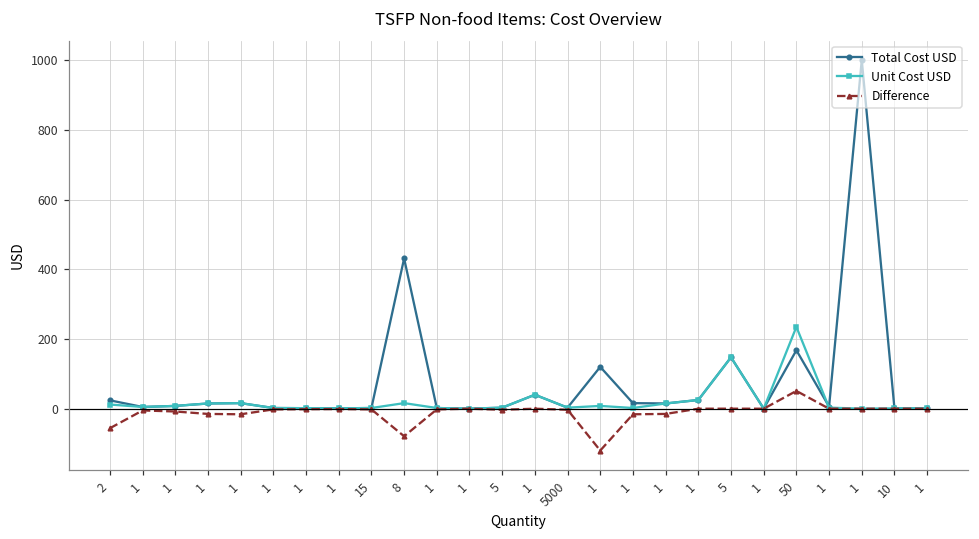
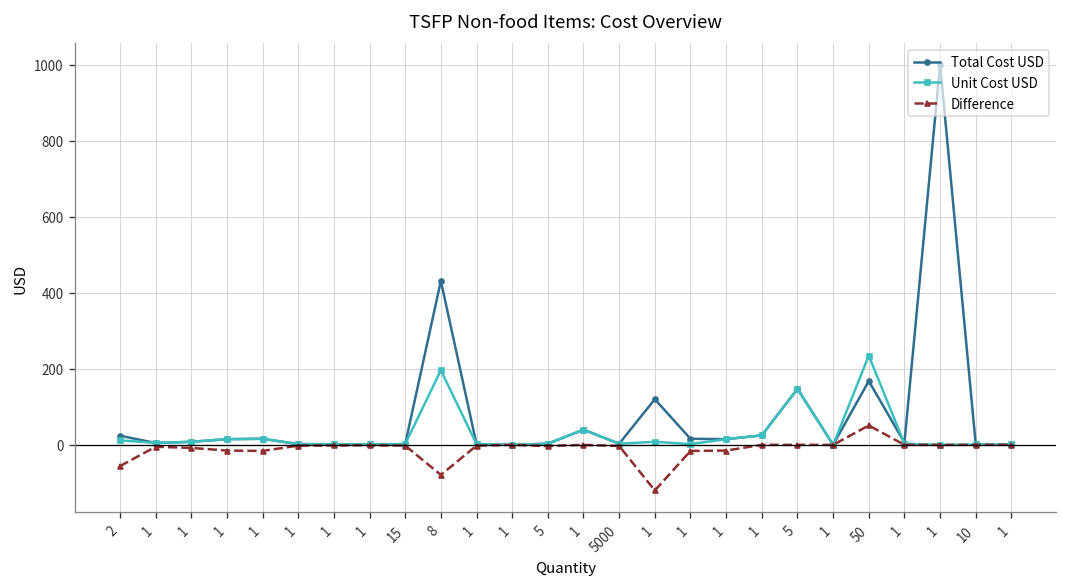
Unit Cost USD, 8: 20 -> 200
